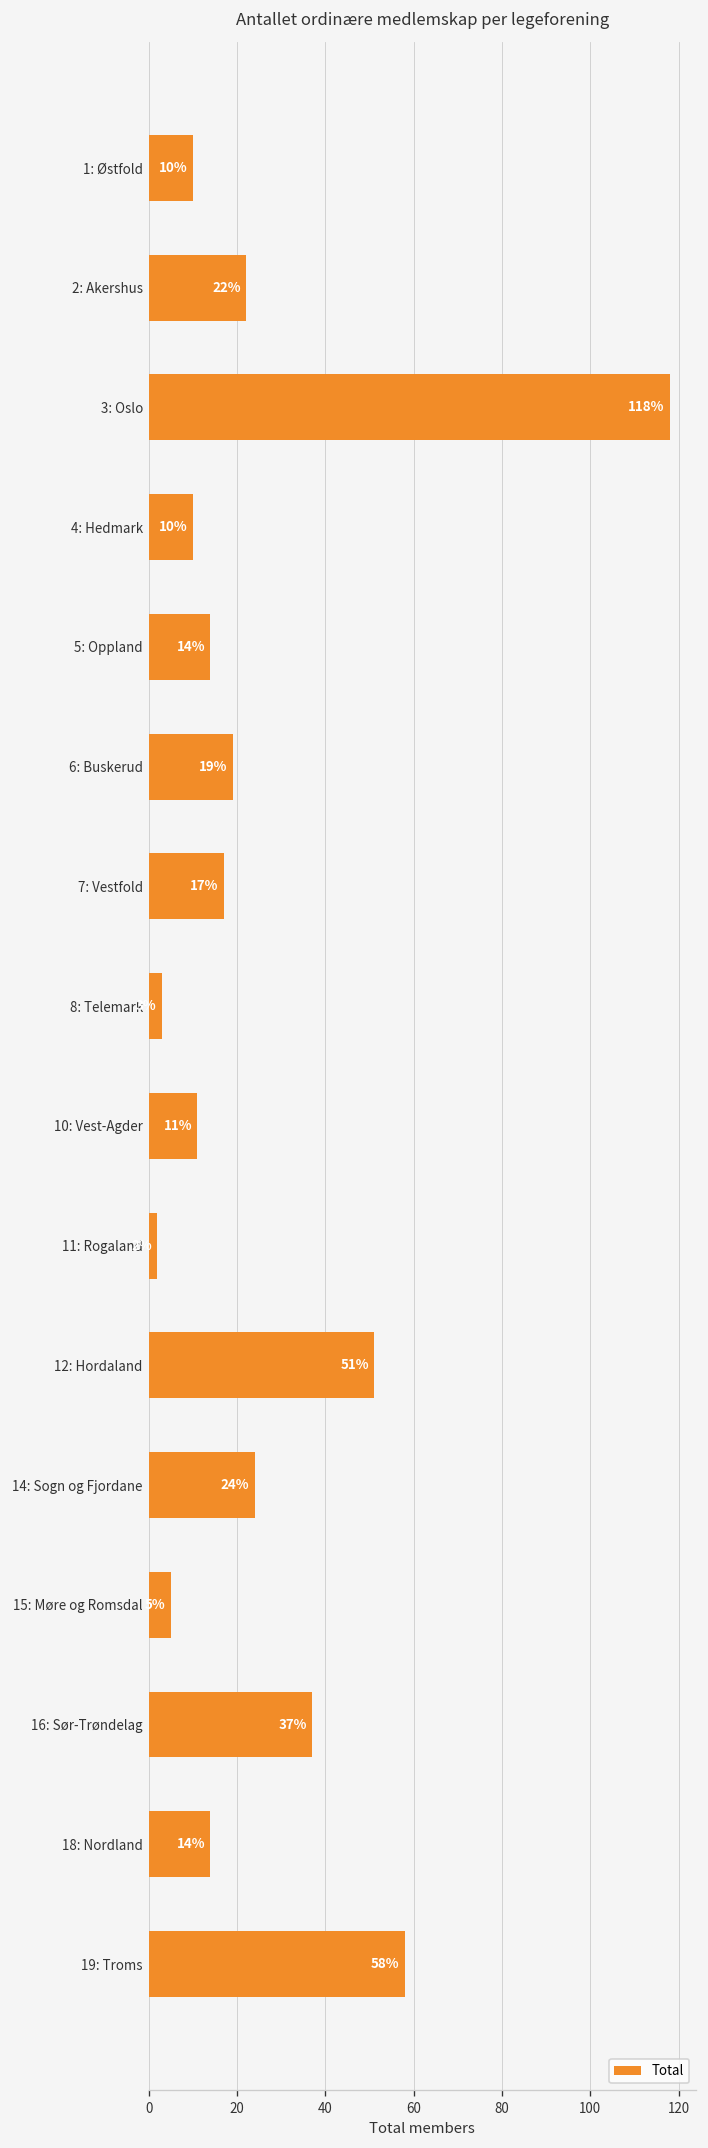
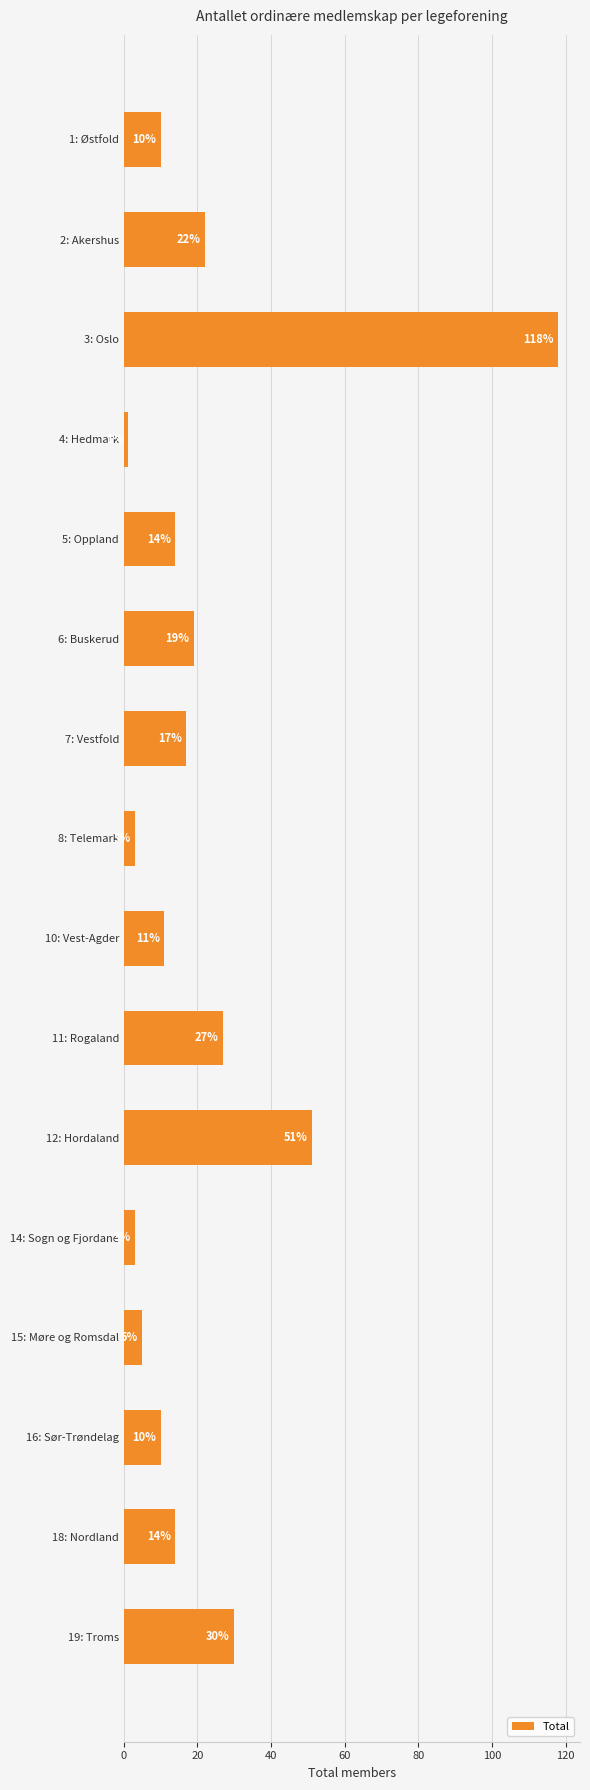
4: Hedmark: 10 -> 1
11: Rogaland: 2 -> 27
14: Sogn og Fjordane: 24 -> 3
16: Sør-Trøndelag: 37% -> 10%
19: Troms: 58% -> 30%
